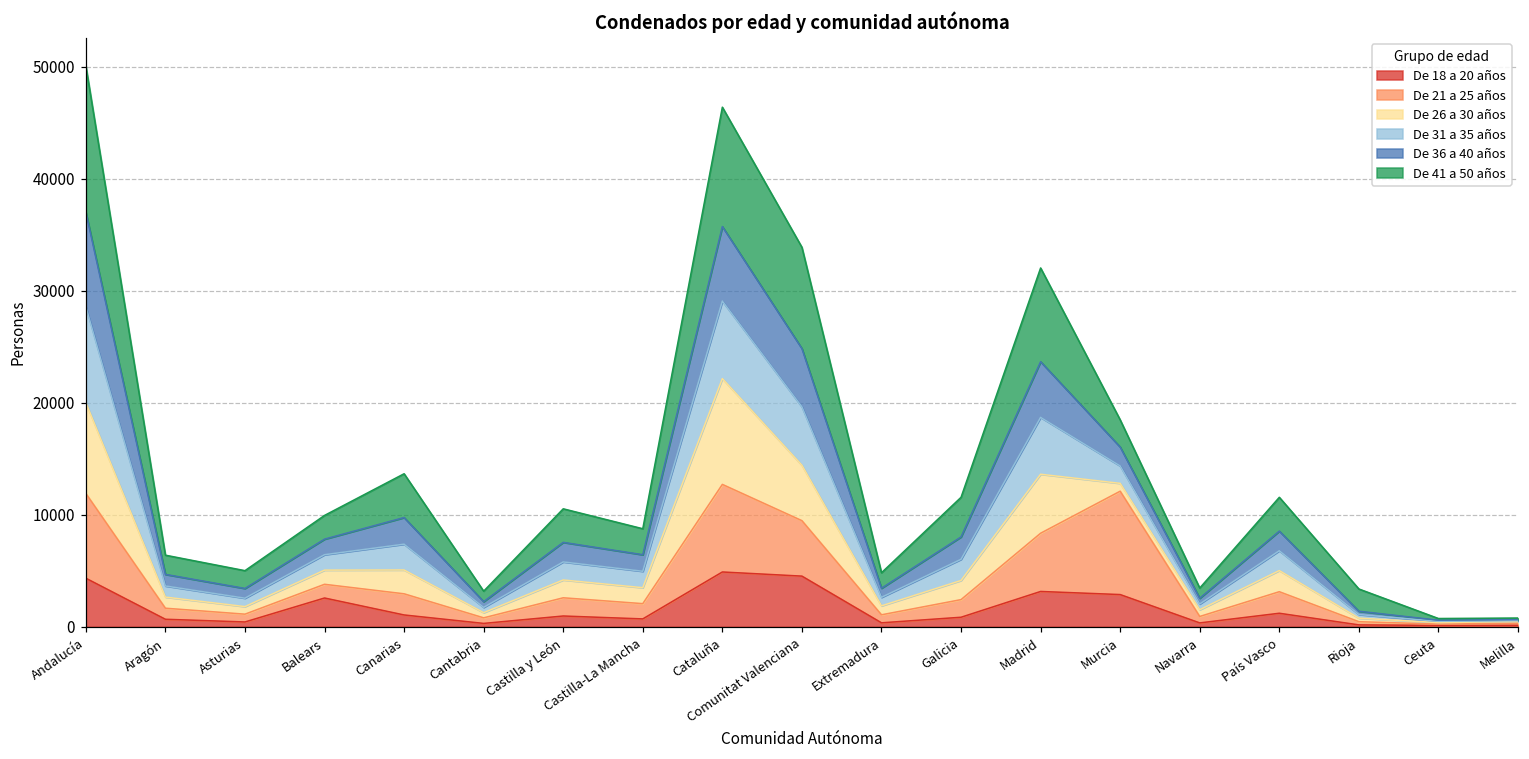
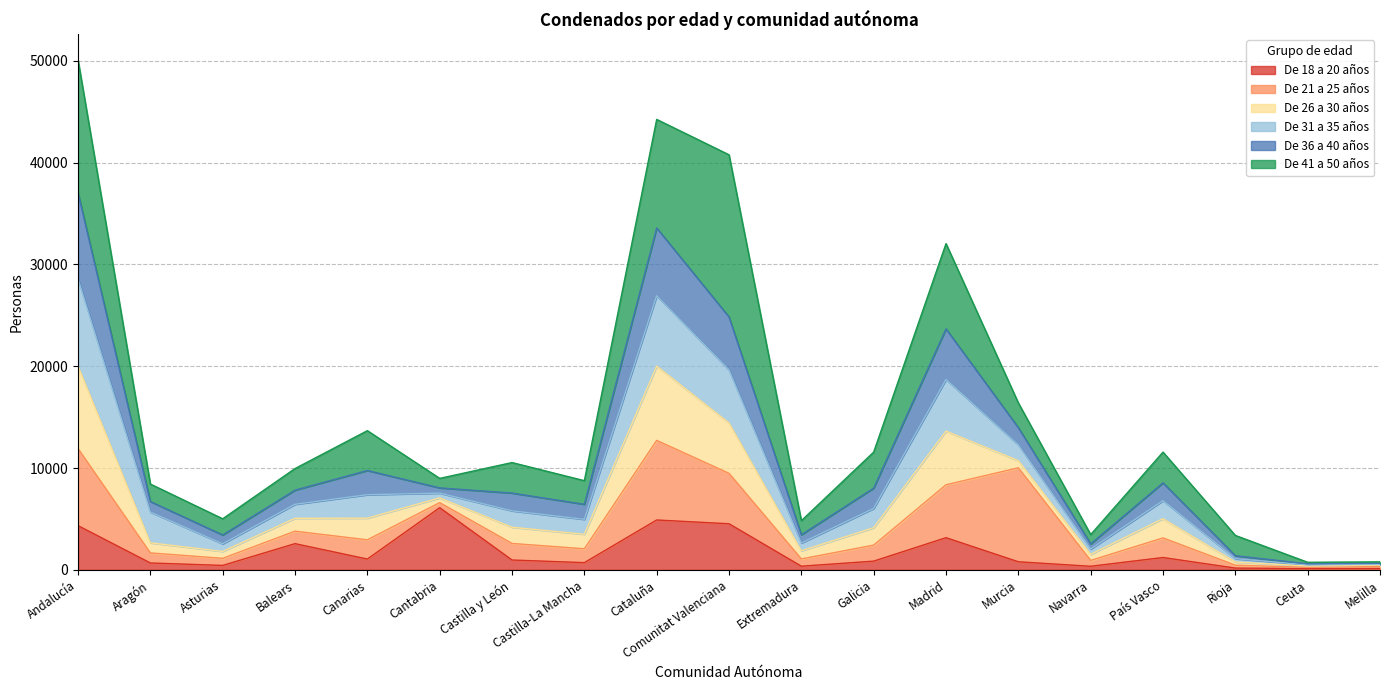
De 31 a 35 años, Aragón: 1000 -> 3000
De 18 a 20 años, Cantabria: 300 -> 6100
De 26 a 30 años, Cataluña: 9400 -> 7300
De 41 a 50 años, Comunitat Valenciana: 9000 -> 15900
De 18 a 20 años, Murcia: 2900 -> 800
